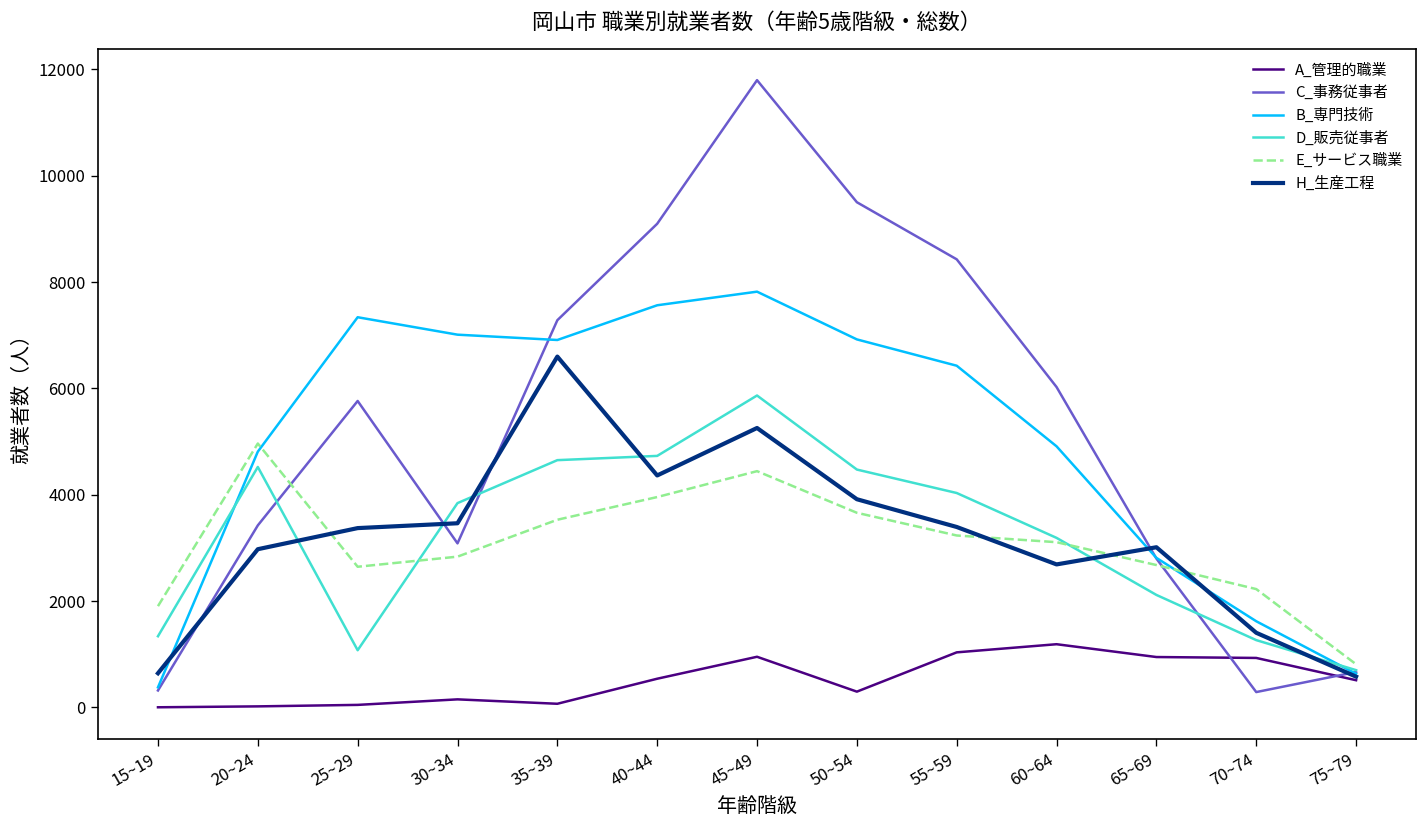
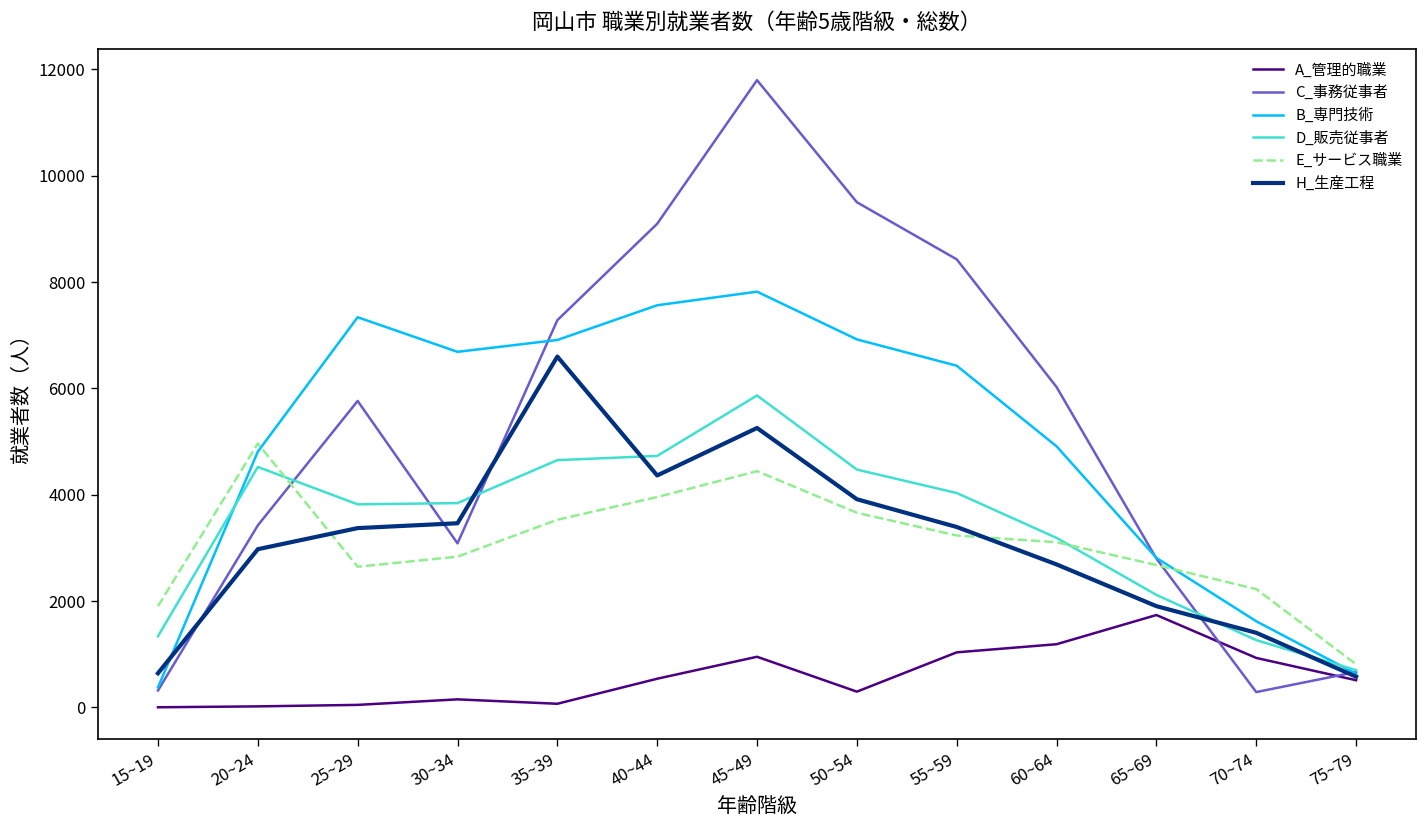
D_販売従事者, 25~29: 1100 -> 3800
B_専門技術, 30~34: 7000 -> 6700
A_管理的職業, 65~69: 900 -> 1700
H_生産工程, 65~69: 3000 -> 1900
